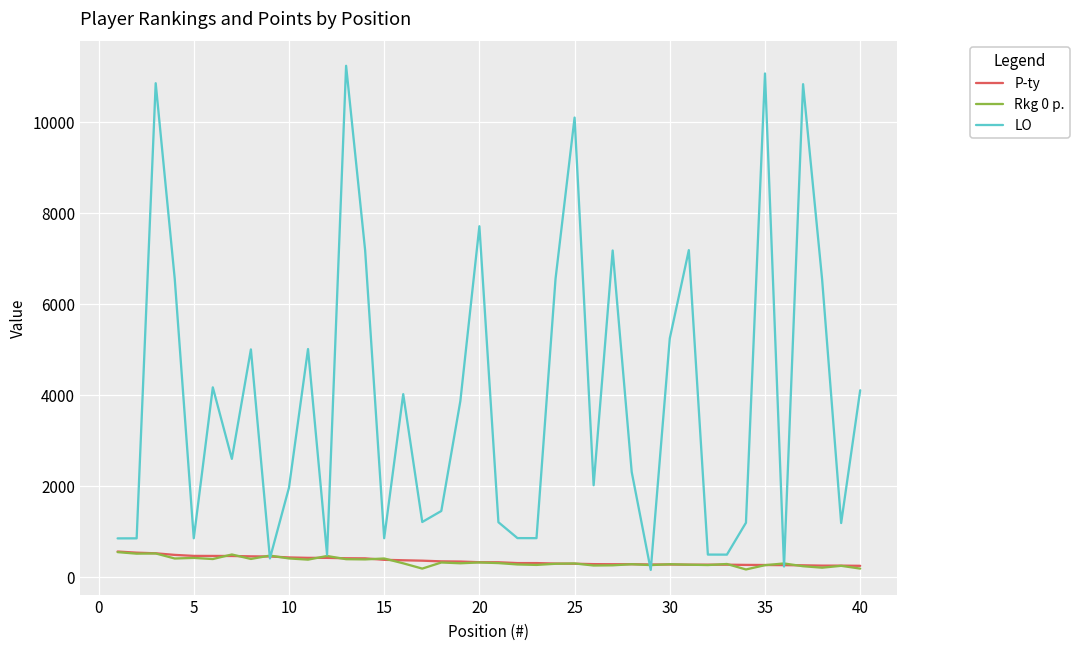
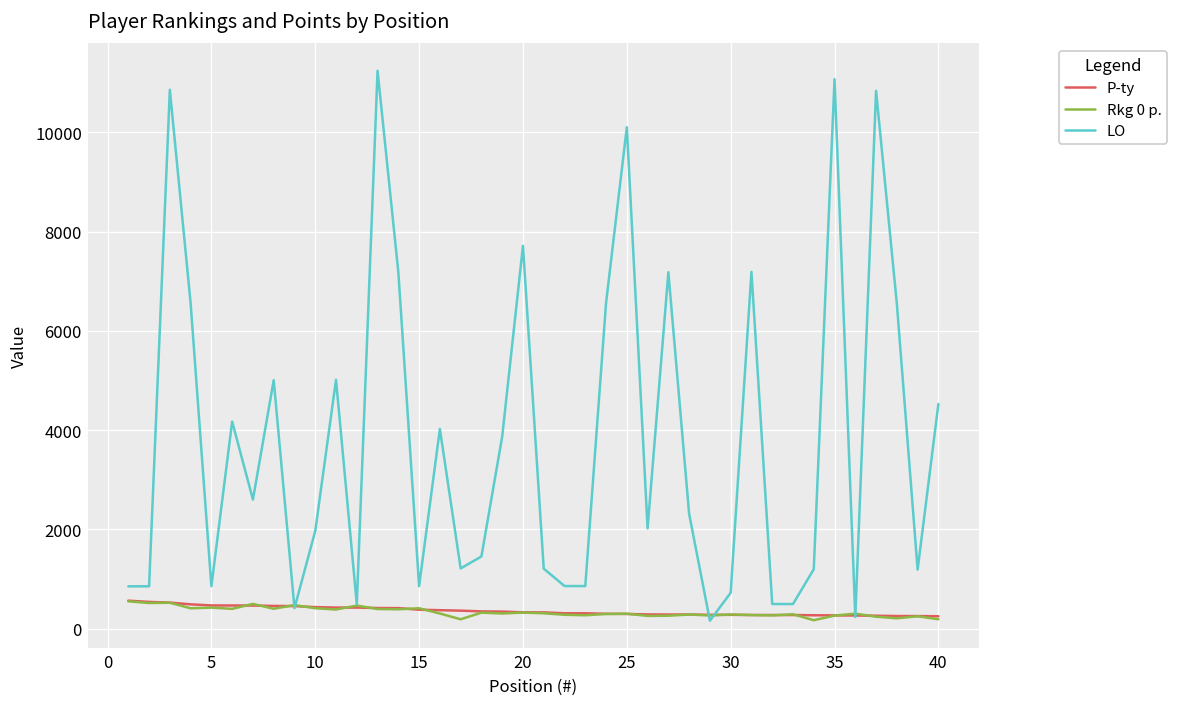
LO, 30: 5200 -> 700
LO, 40: 4100 -> 4500
